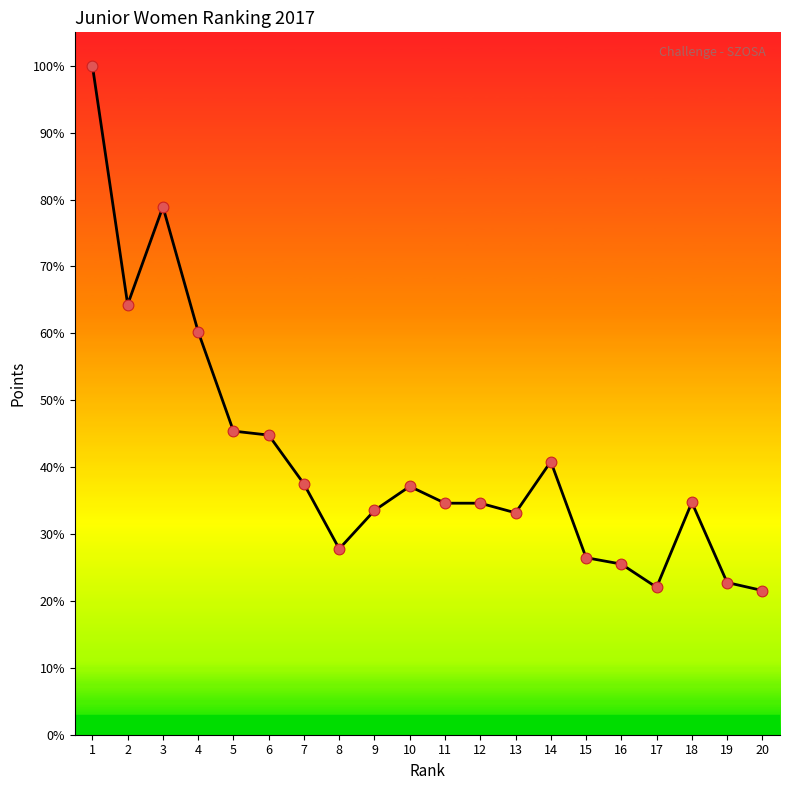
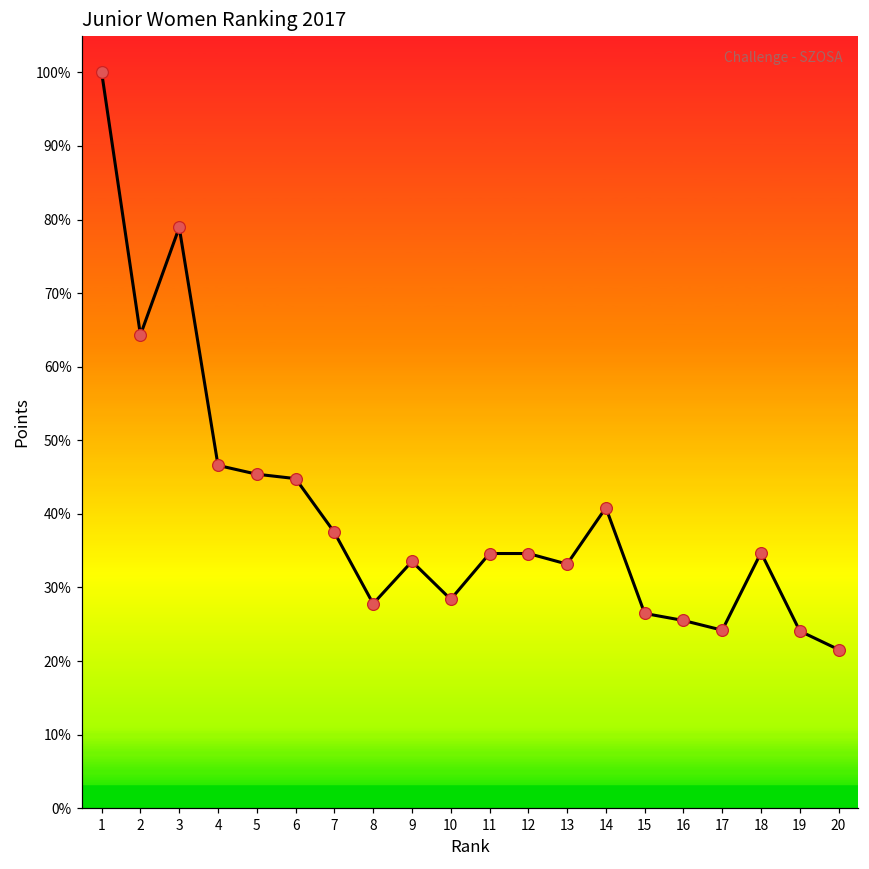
4: 60% -> 47%
10: 37% -> 28%
17: 22% -> 24%
19: 23% -> 24%
